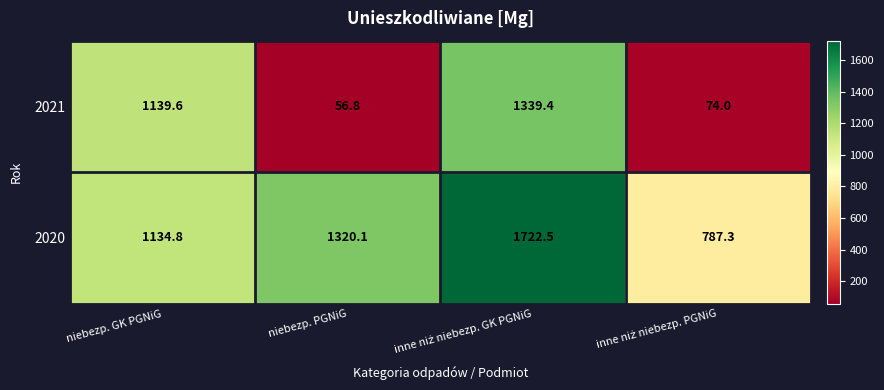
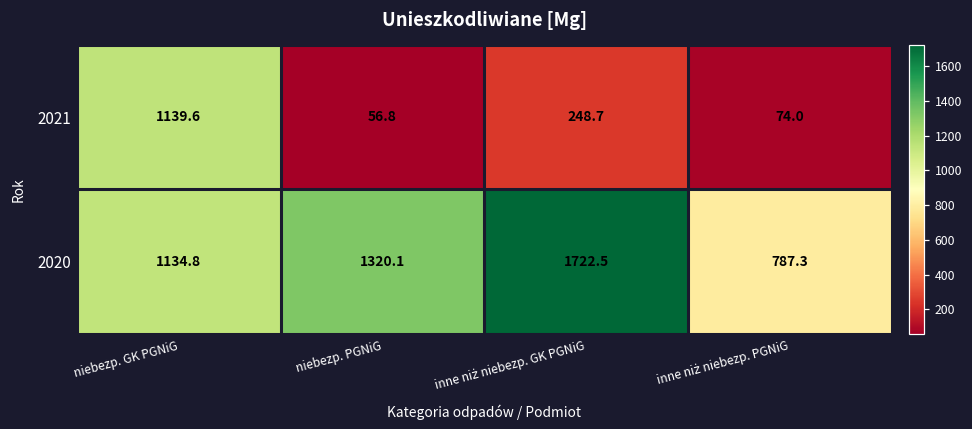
2021, inne niż niebezp. GK PGNiG: 1339.4 -> 248.7
